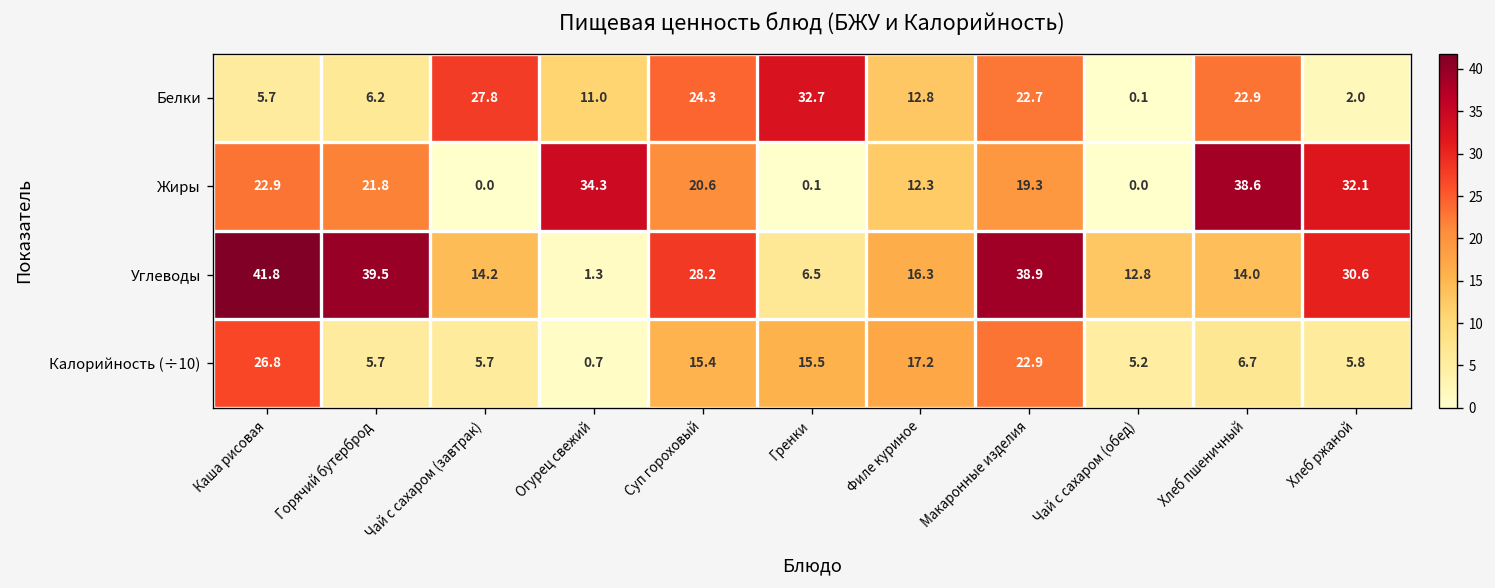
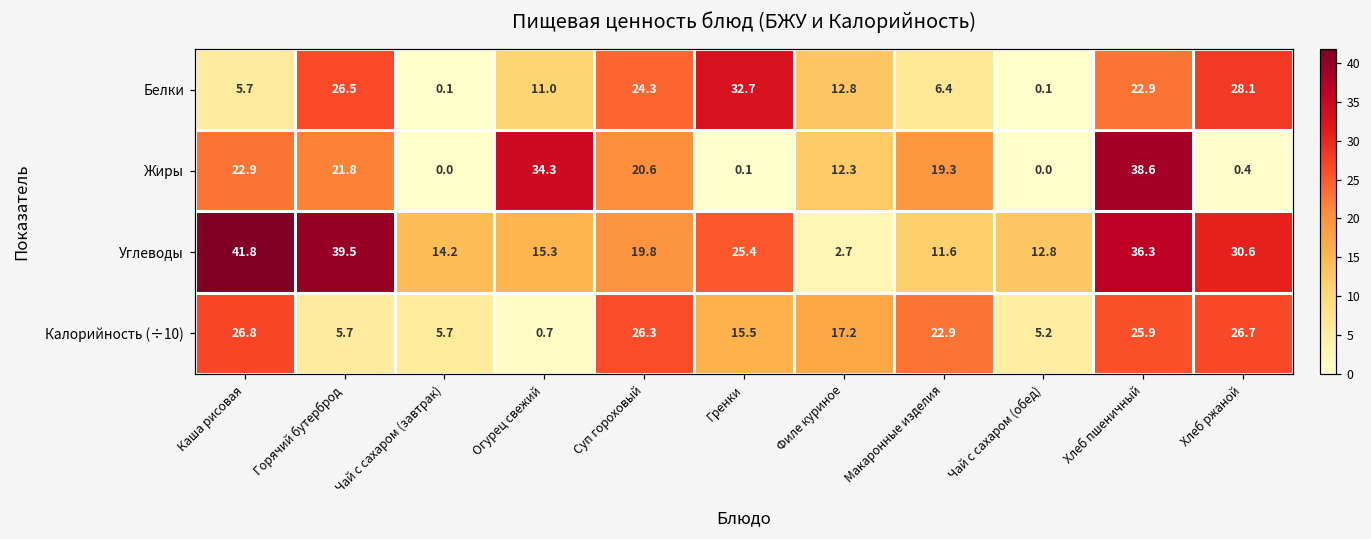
Белки, Горячий бутерброд: 6.2 -> 26.5
Белки, Чай с сахаром (завтрак): 27.8 -> 0.1
Белки, Макаронные изделия: 22.7 -> 6.4
Белки, Хлеб ржаной: 2.0 -> 28.1
Жиры, Хлеб ржаной: 32.1 -> 0.4
Углеводы, Огурец свежий: 1.3 -> 15.3
Углеводы, Суп гороховый: 28.2 -> 19.8
Углеводы, Гренки: 6.5 -> 25.4
Углеводы, Филе куриное: 16.3 -> 2.7
Углеводы, Макаронные изделия: 38.9 -> 11.6
Углеводы, Хлеб пшеничный: 14.0 -> 36.3
Калорийность (÷10), Суп гороховый: 15.4 -> 26.3
Калорийность (÷10), Хлеб пшеничный: 6.7 -> 25.9
Калорийность (÷10), Хлеб ржаной: 5.8 -> 26.7
